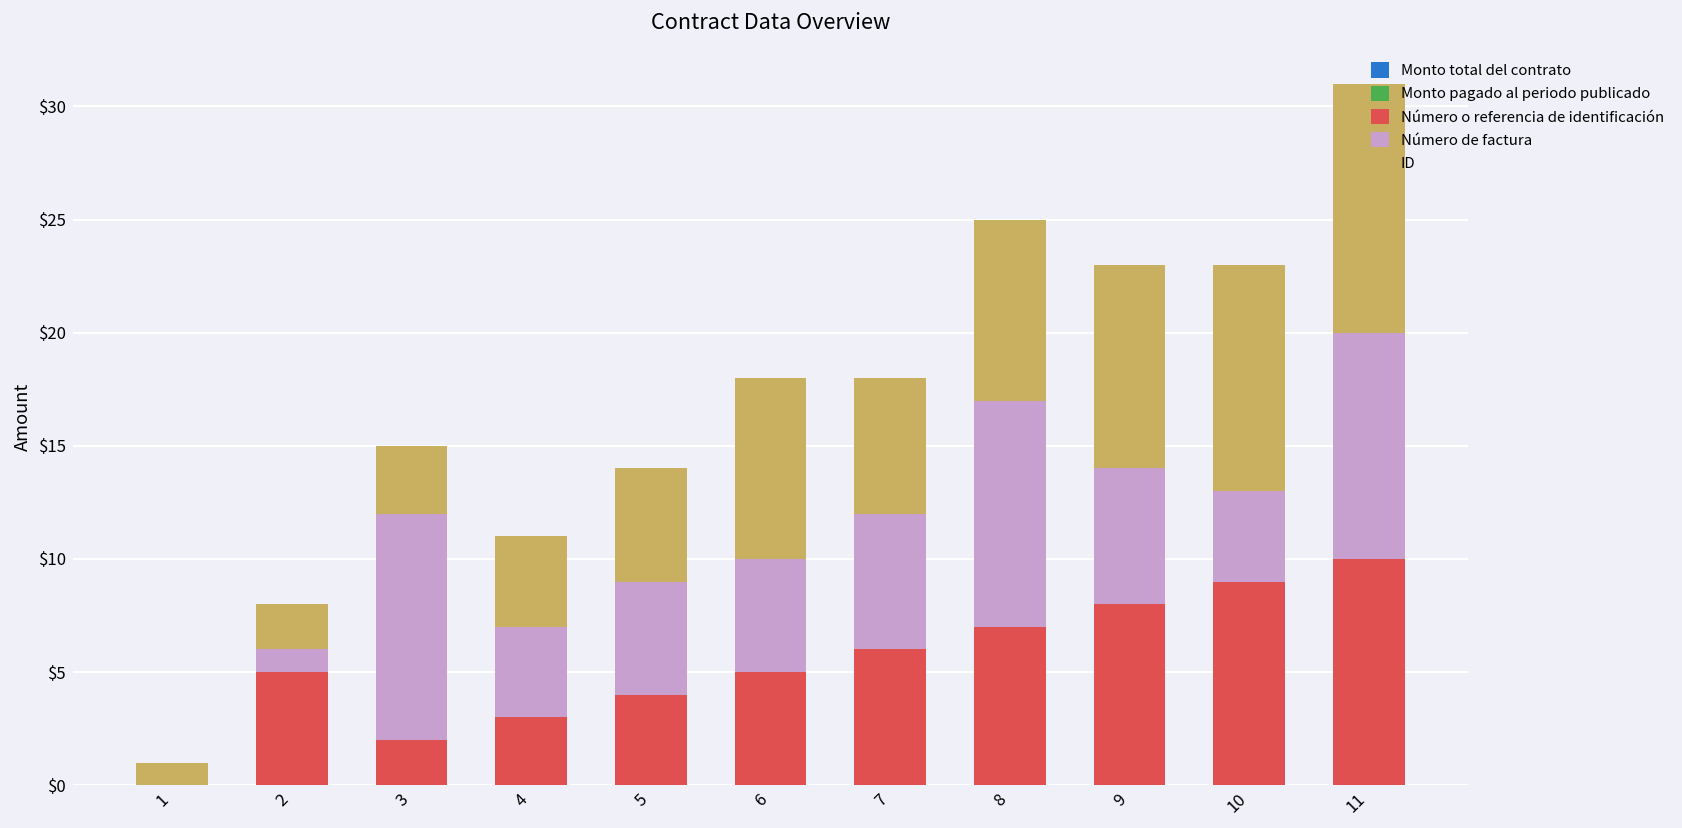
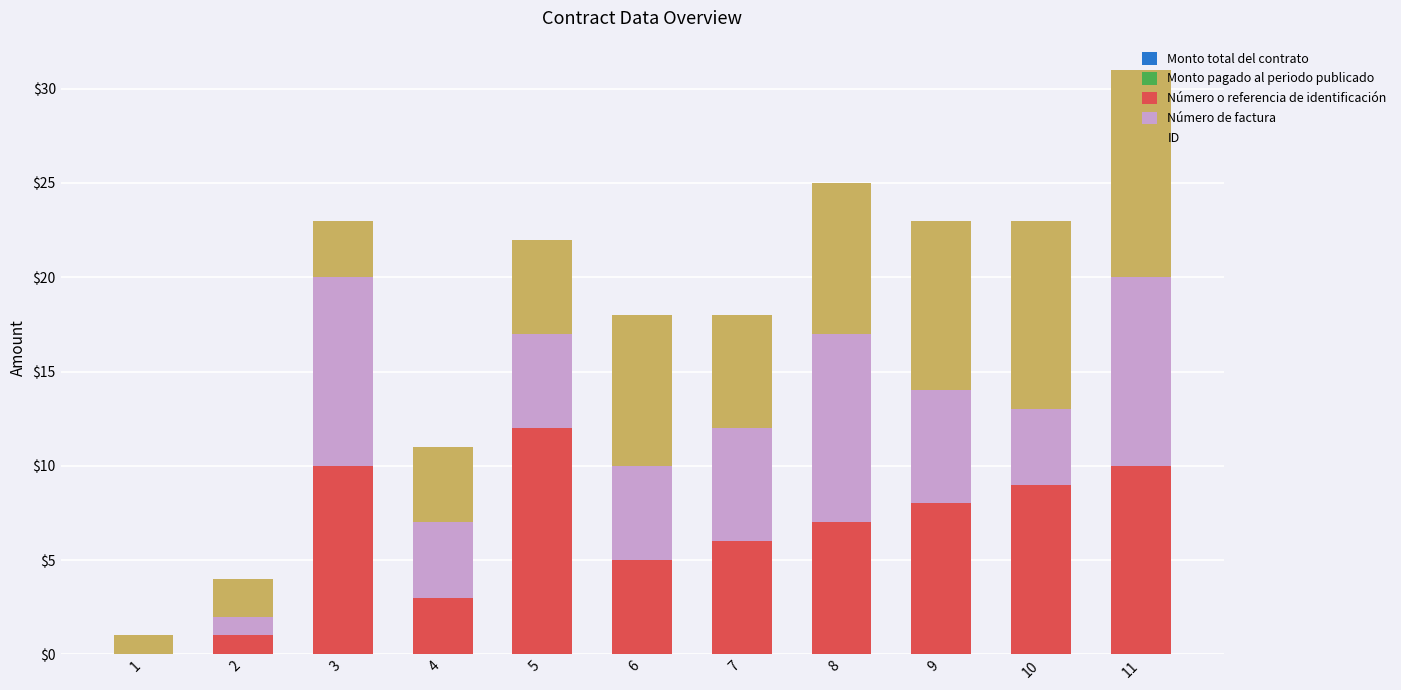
Número o referencia de identificación, 2: $5 -> $1
Número o referencia de identificación, 3: $2 -> $10
Número o referencia de identificación, 5: $4 -> $12
